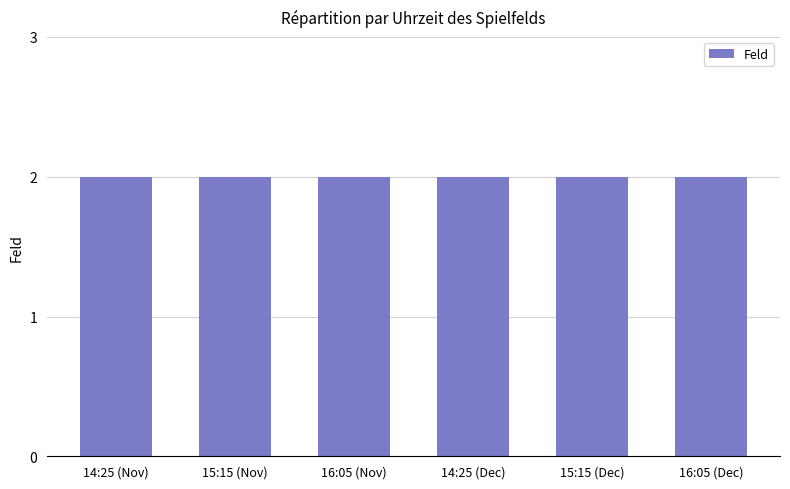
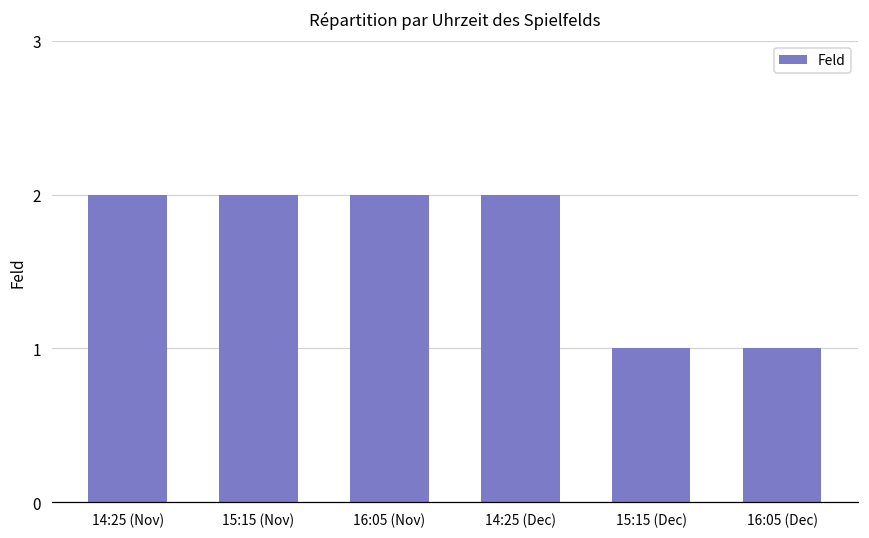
15:15 (Dec): 2 -> 1
16:05 (Dec): 2 -> 1
